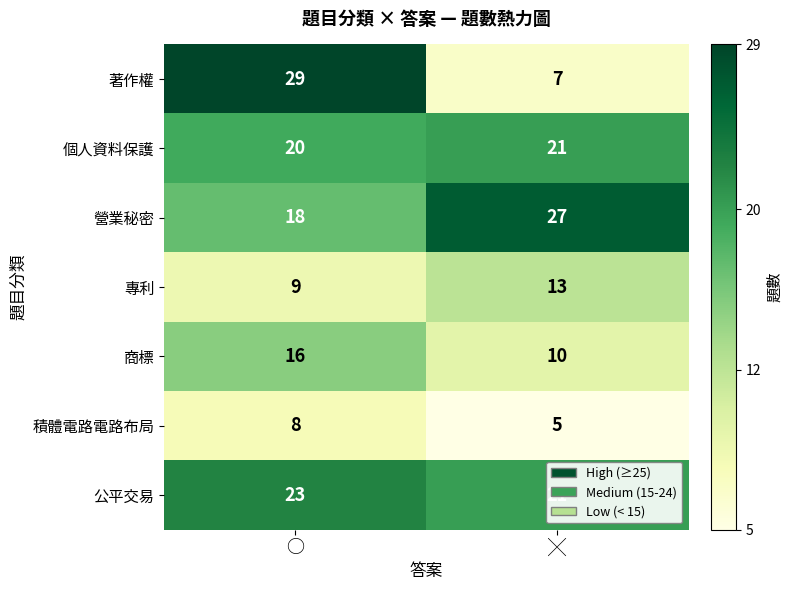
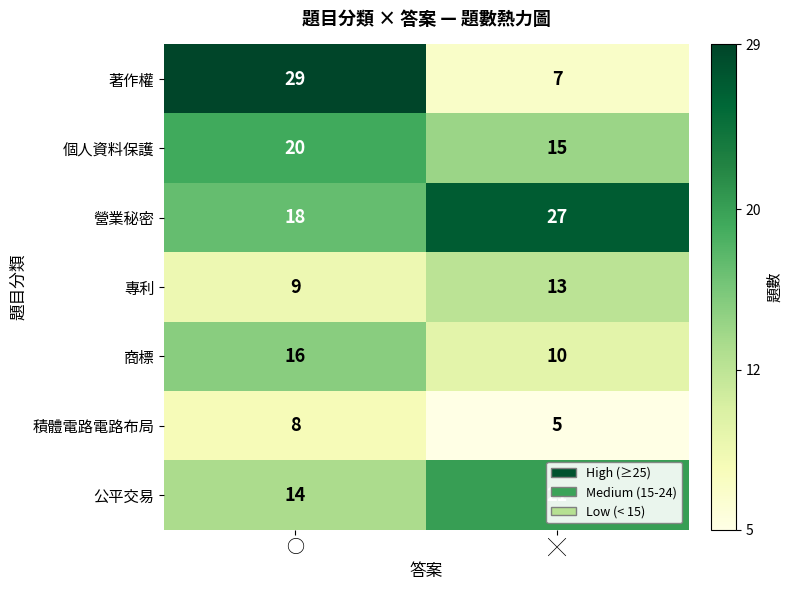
個人資料保護, ╳: 21 -> 15
公平交易, ○: 23 -> 14
